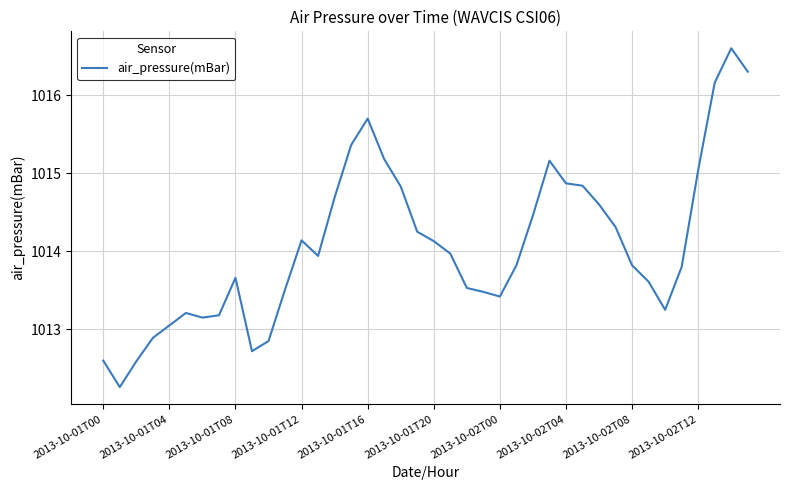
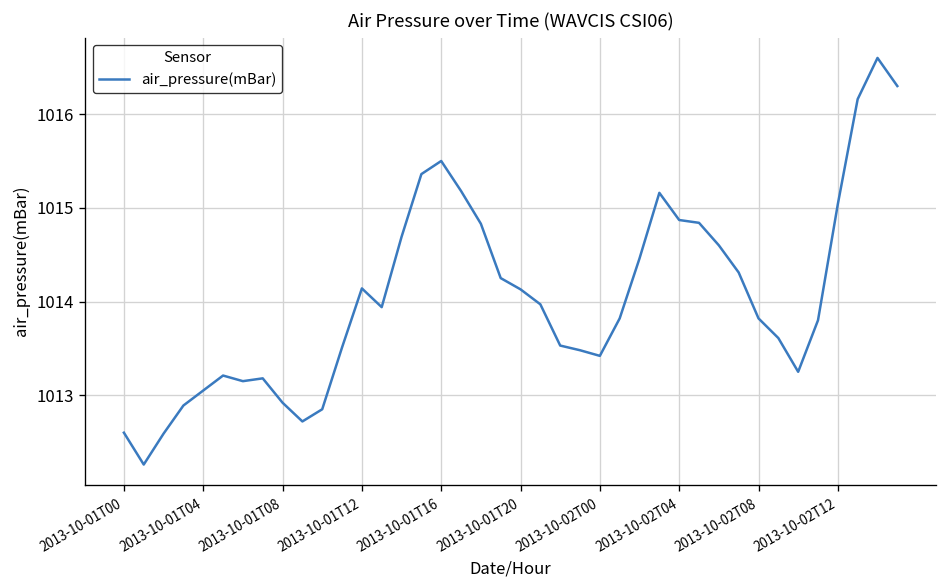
2013-10-01T08: 1013.7 -> 1012.9
2013-10-01T16: 1015.7 -> 1015.5
